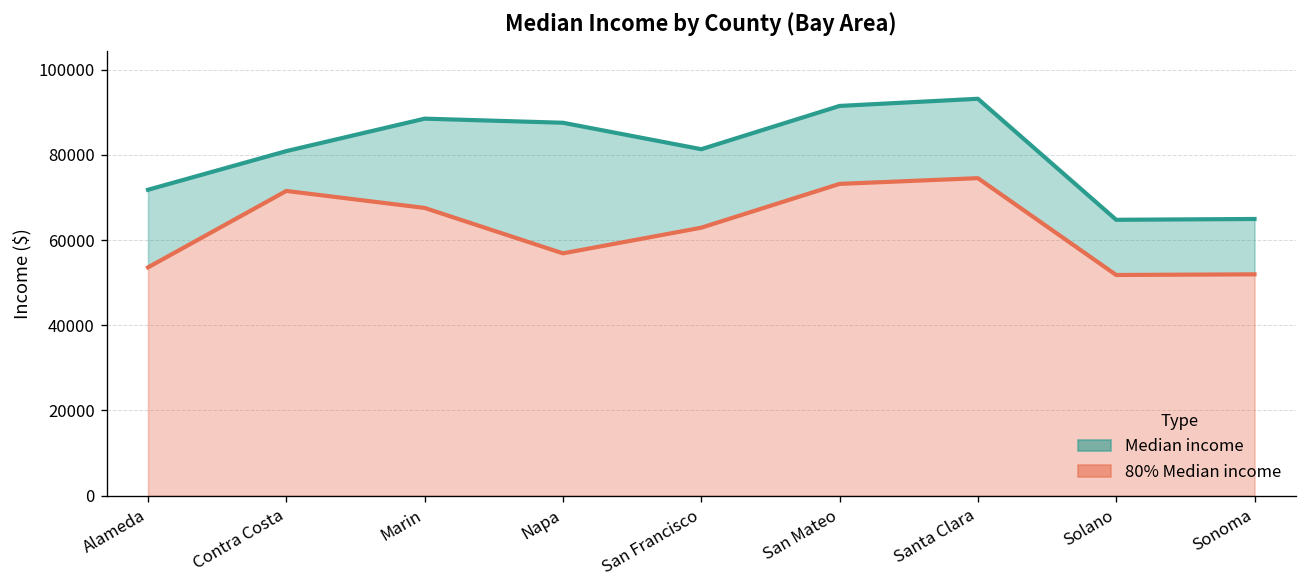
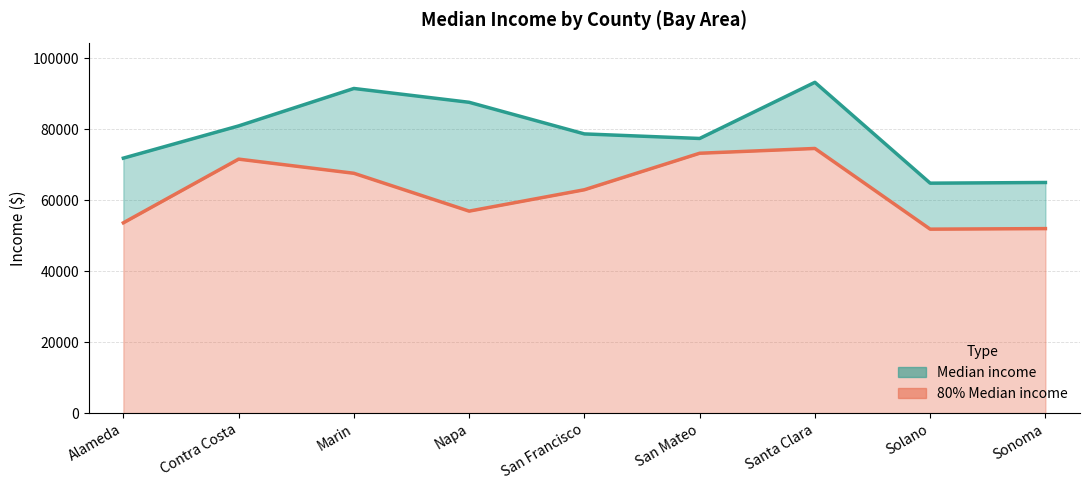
Median income, Marin: 88000 -> 91000
Median income, San Francisco: 81000 -> 79000
Median income, San Mateo: 91000 -> 77000
